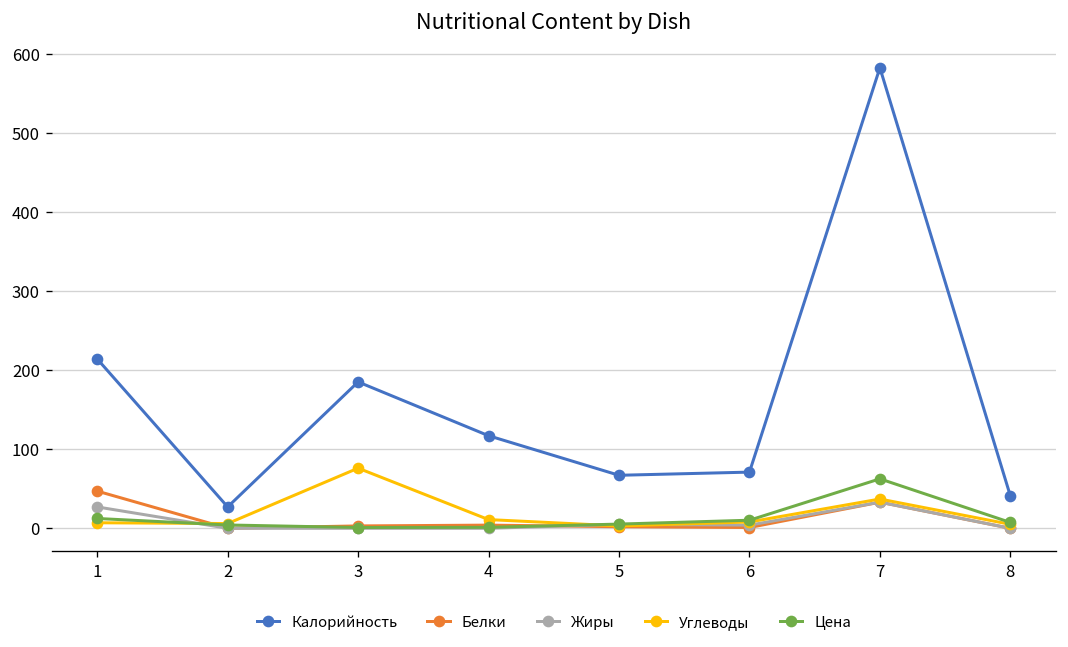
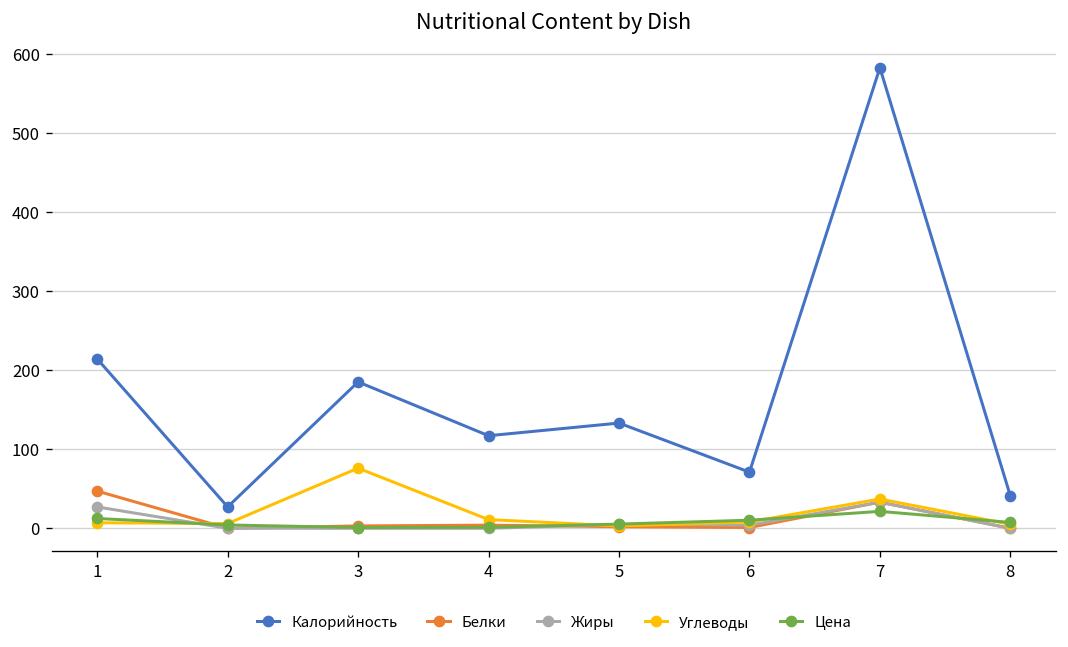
Калорийность, 5: 70 -> 130
Цена, 7: 60 -> 20
